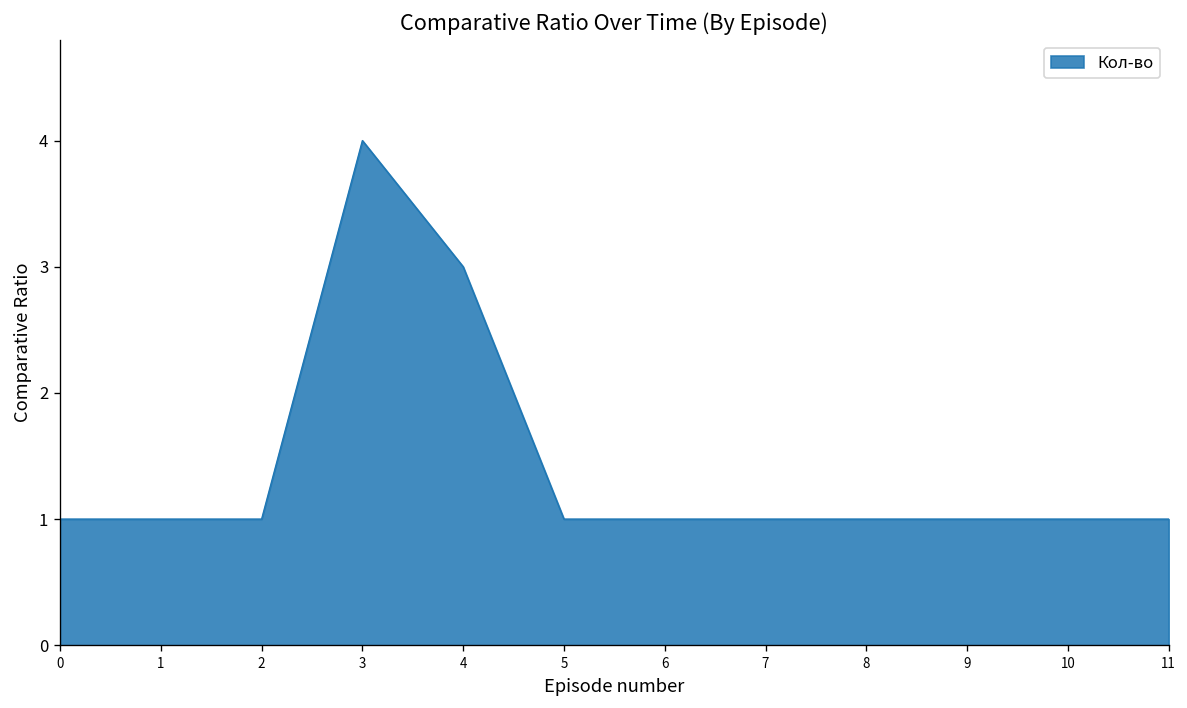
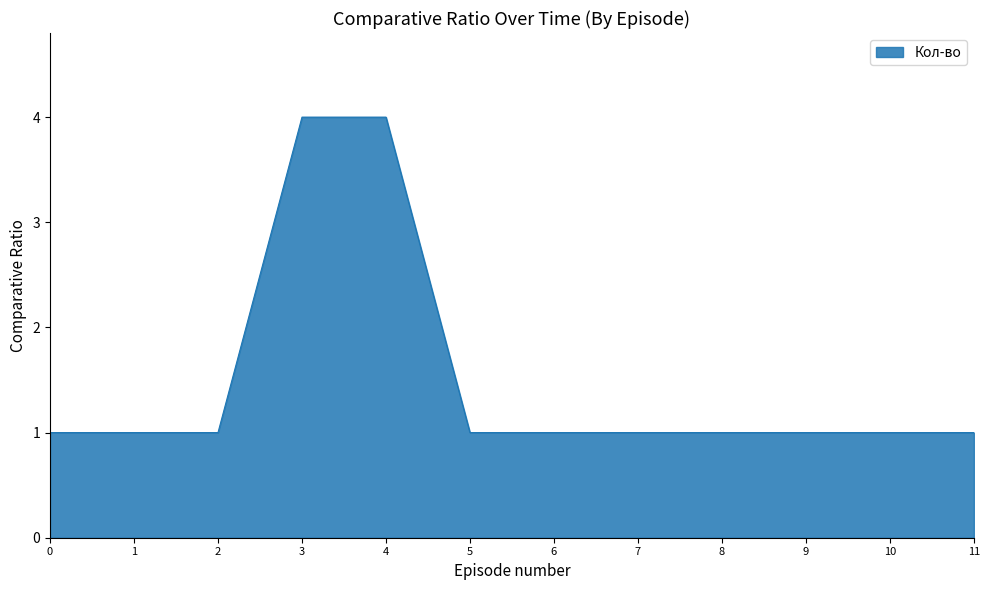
4: 3 -> 4
